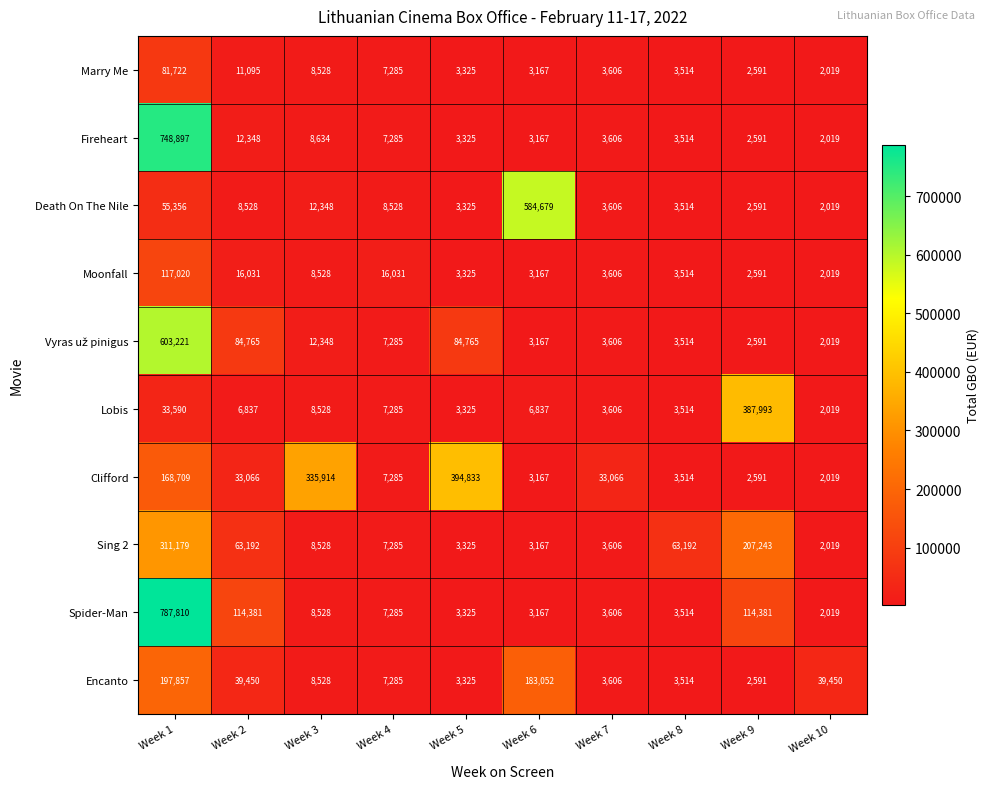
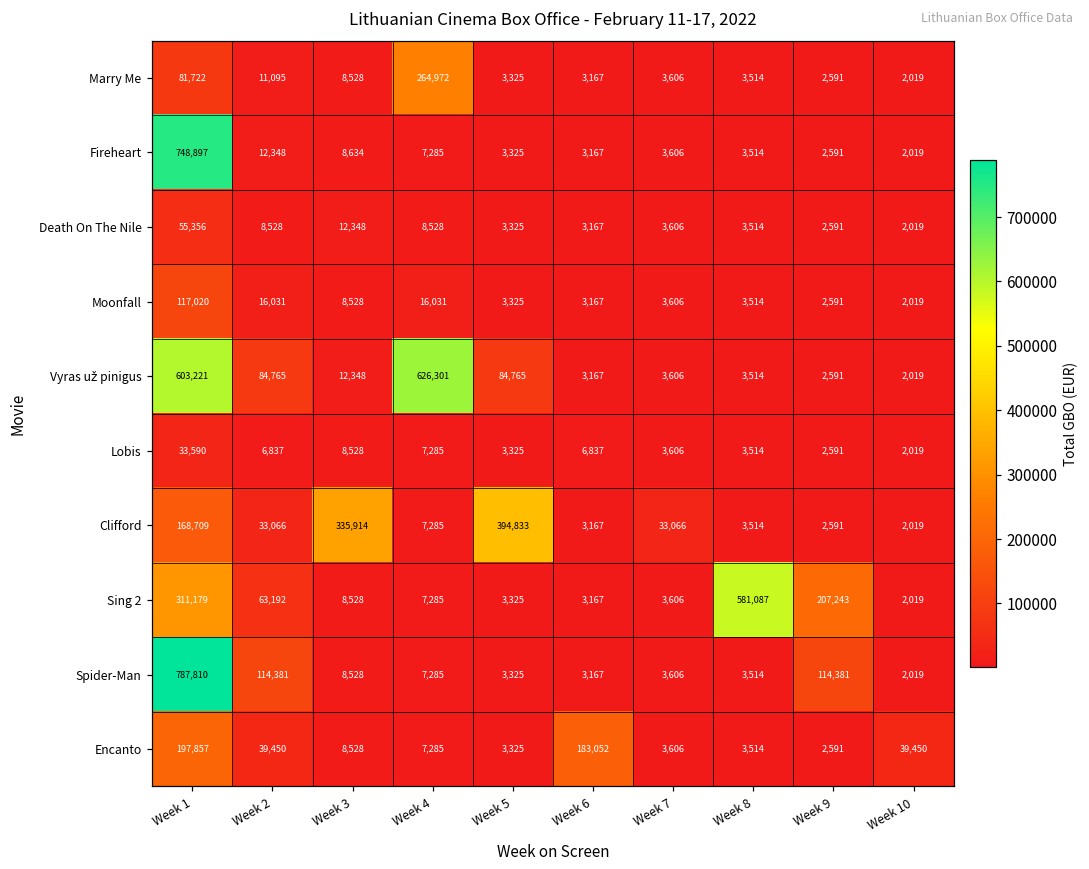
Marry Me, Week 4: 7,285 -> 264,972
Death On The Nile, Week 6: 584,679 -> 3,167
Vyras už pinigus, Week 4: 7,285 -> 626,301
Lobis, Week 9: 387,993 -> 2,591
Sing 2, Week 8: 63,192 -> 581,087
